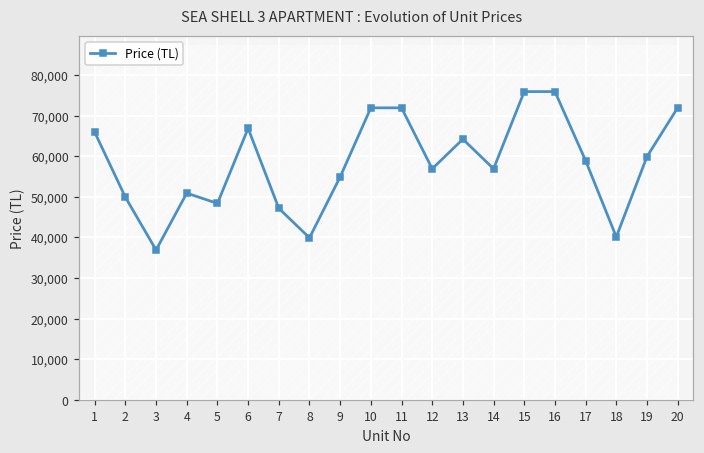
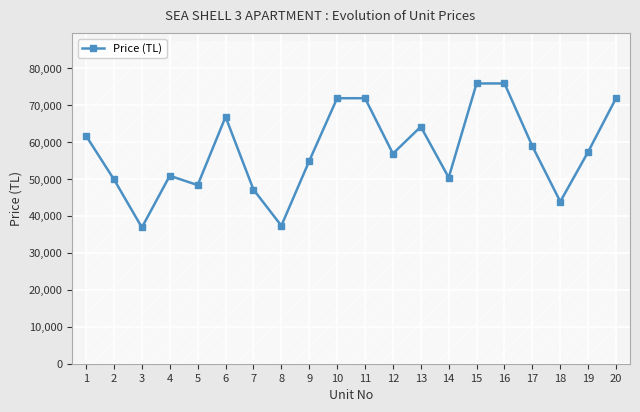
Price (TL), 1: 66,000 -> 62,000
Price (TL), 8: 40,000 -> 37,000
Price (TL), 14: 57,000 -> 50,000
Price (TL), 18: 40,000 -> 44,000
Price (TL), 19: 60,000 -> 57,000
